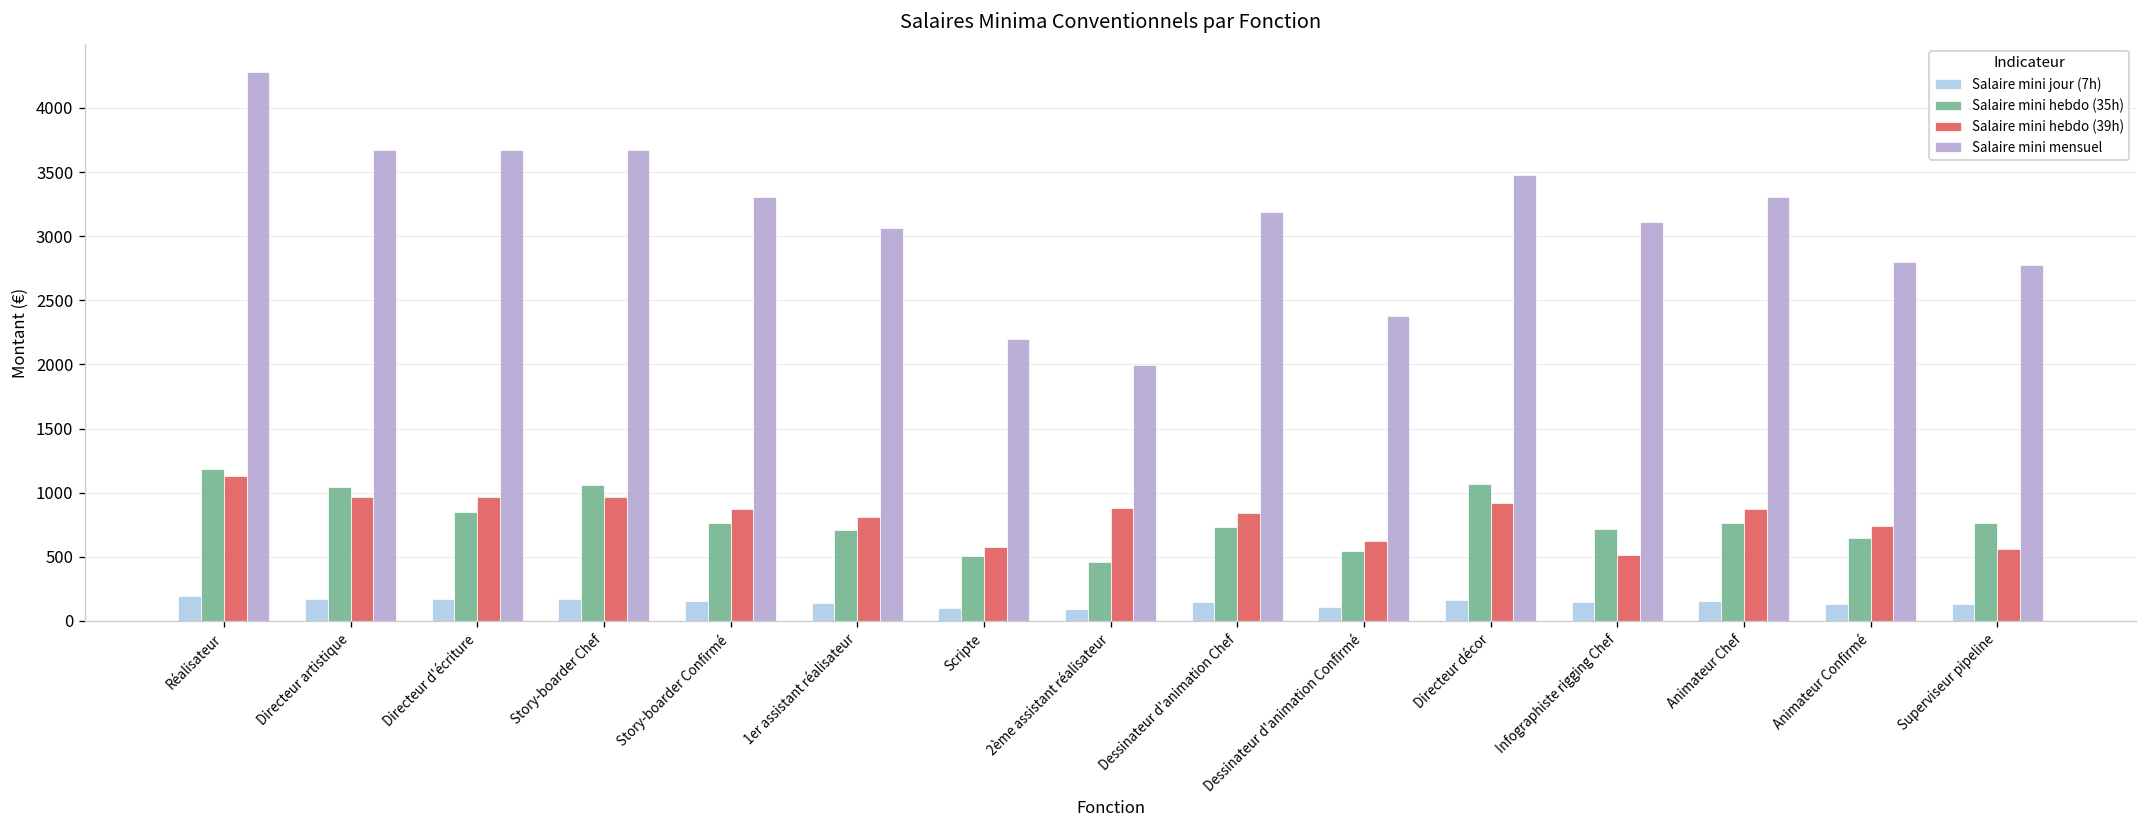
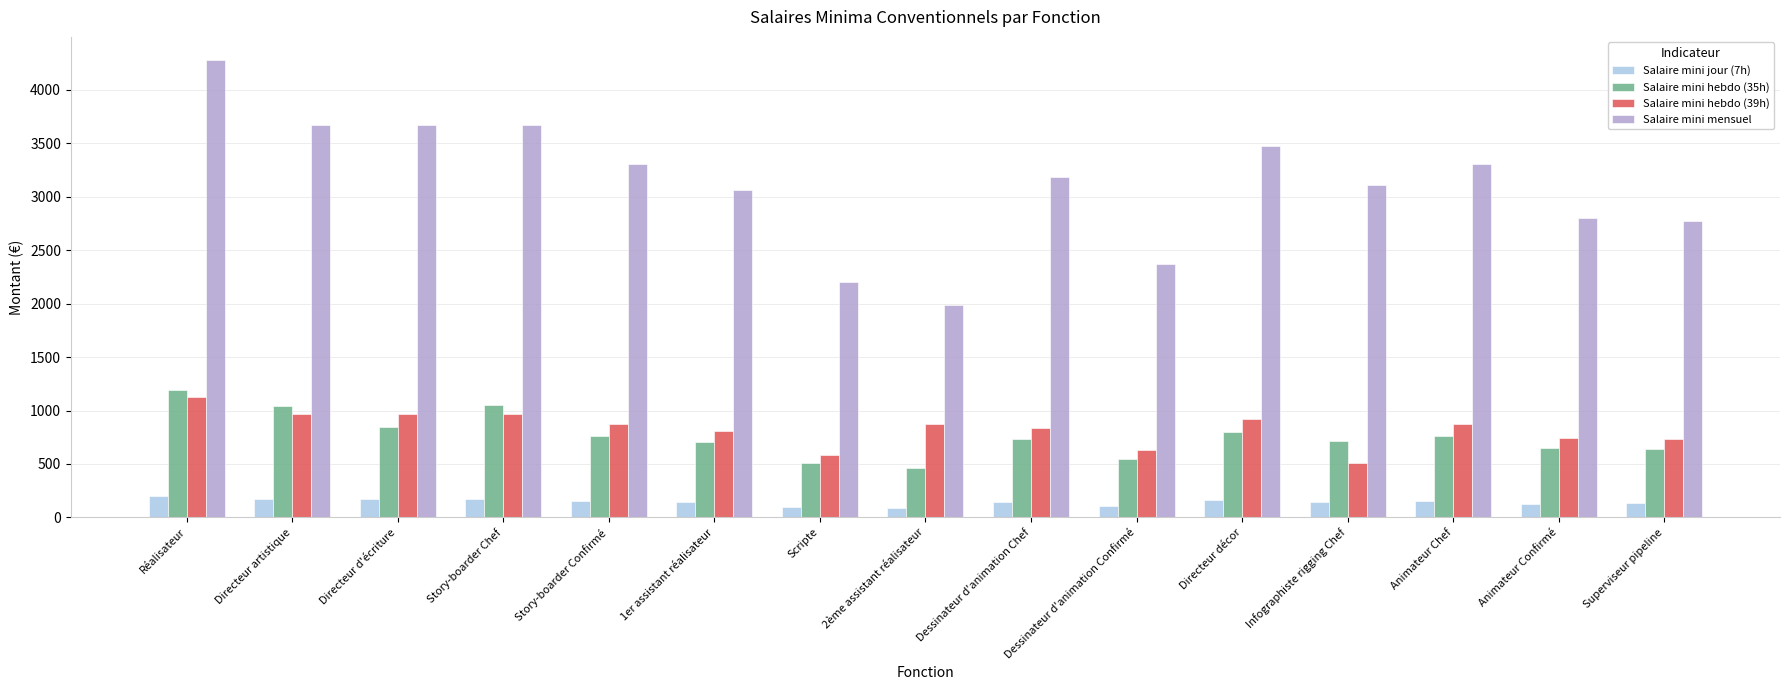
Salaire mini hebdo (35h), Directeur décor: 1060 -> 800
Salaire mini hebdo (35h), Superviseur pipeline: 770 -> 640
Salaire mini hebdo (39h), Superviseur pipeline: 560 -> 730
